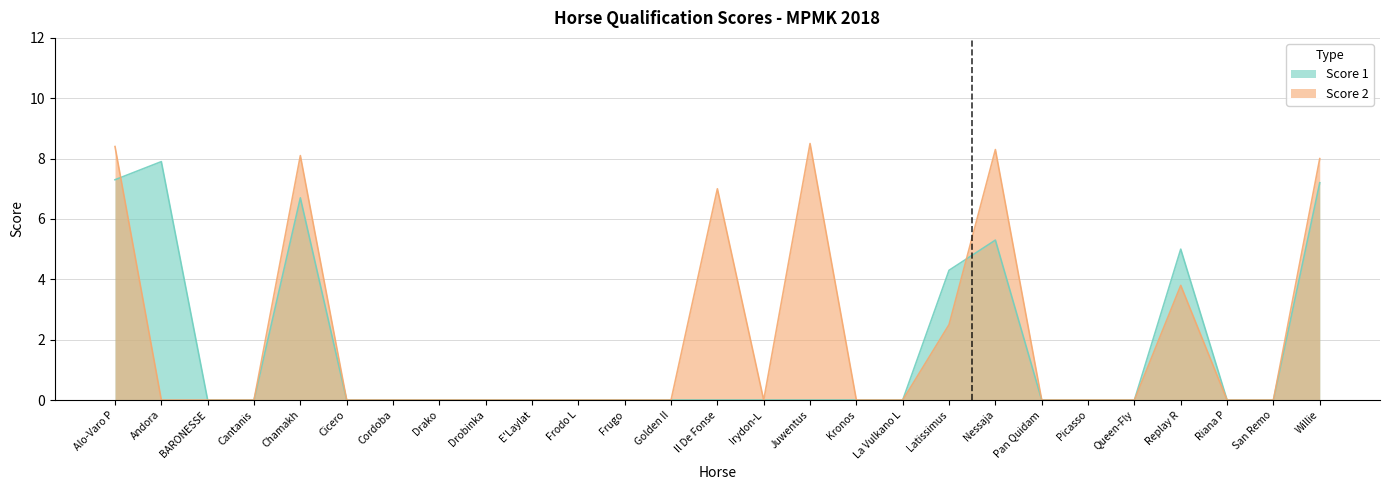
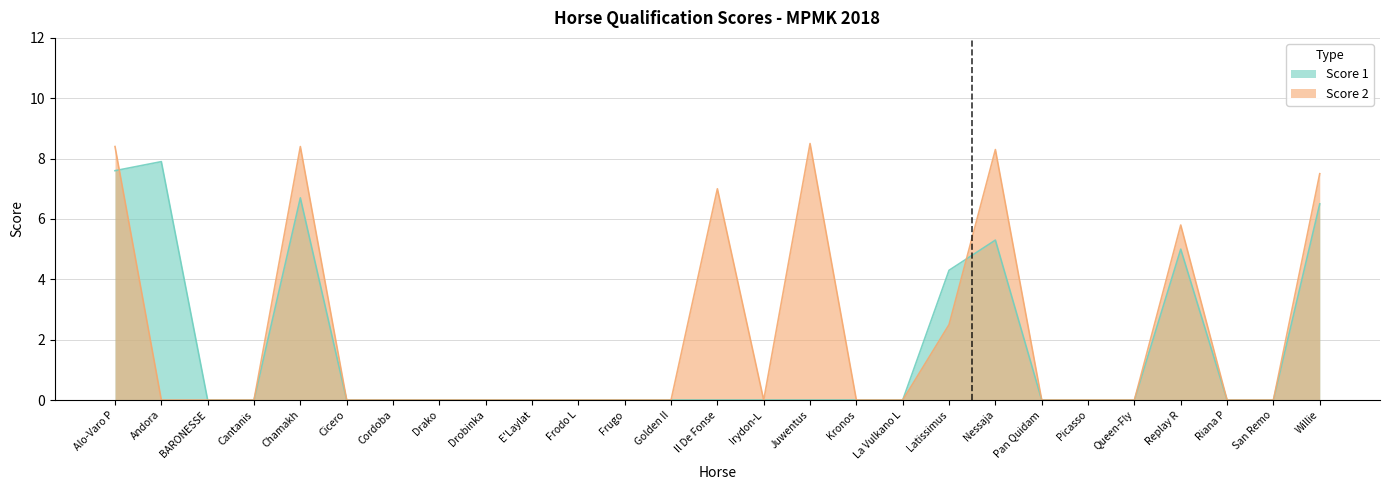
Score 1, Alo-Varo P: 7.3 -> 7.6
Score 2, Chamakh: 8.1 -> 8.4
Score 2, Replay R: 3.8 -> 5.8
Score 1, Willie: 7.2 -> 6.5
Score 2, Willie: 8.0 -> 7.5
